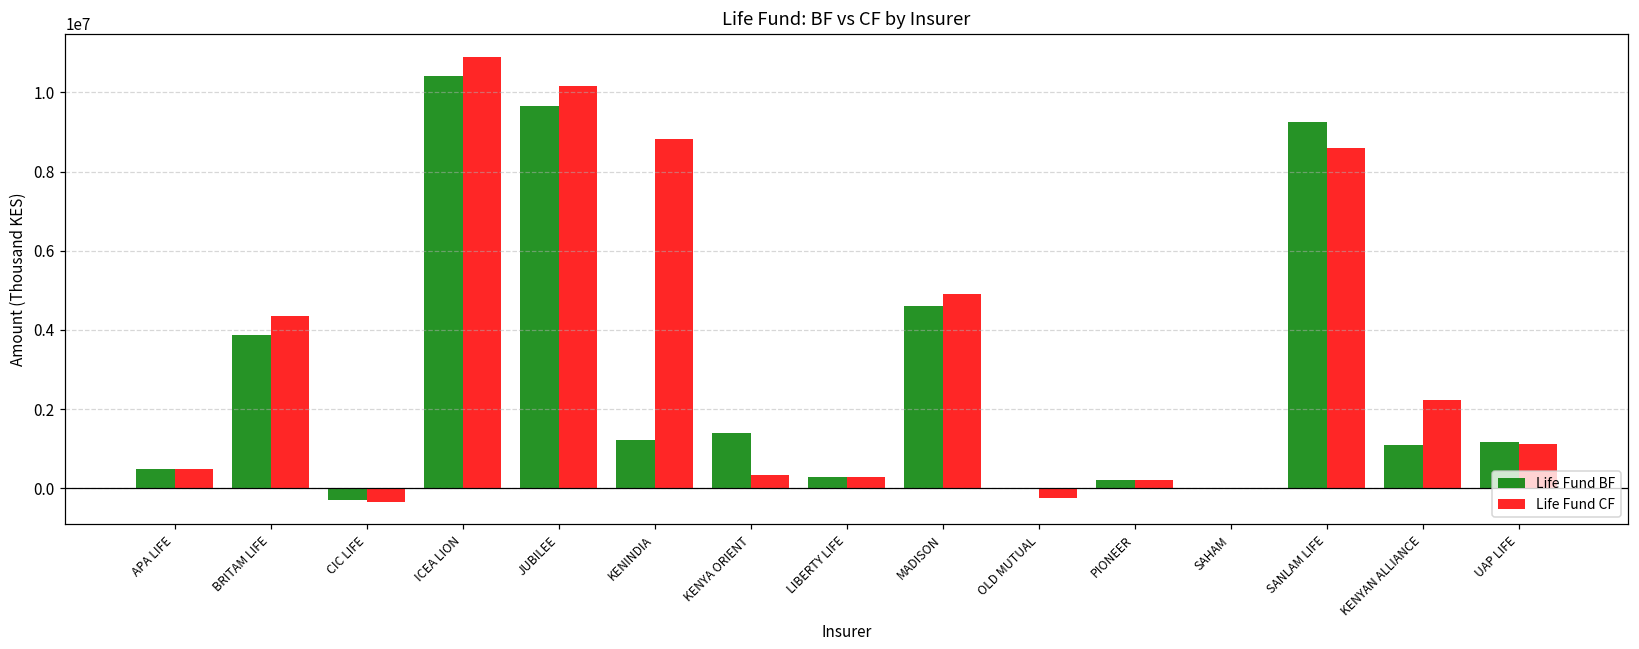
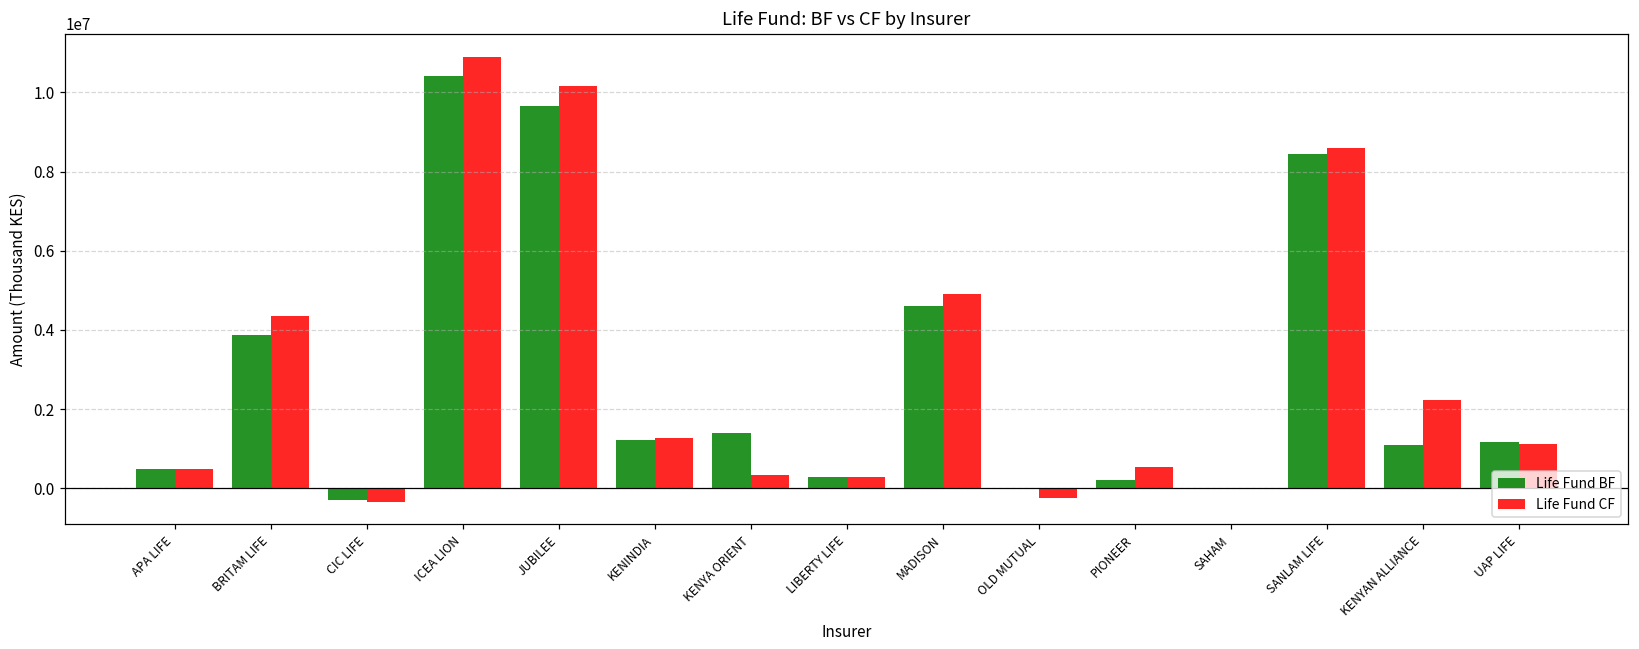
Life Fund CF, KENINDIA: 8800000 -> 1300000
Life Fund CF, PIONEER: 200000 -> 500000
Life Fund BF, SANLAM LIFE: 9200000 -> 8400000
